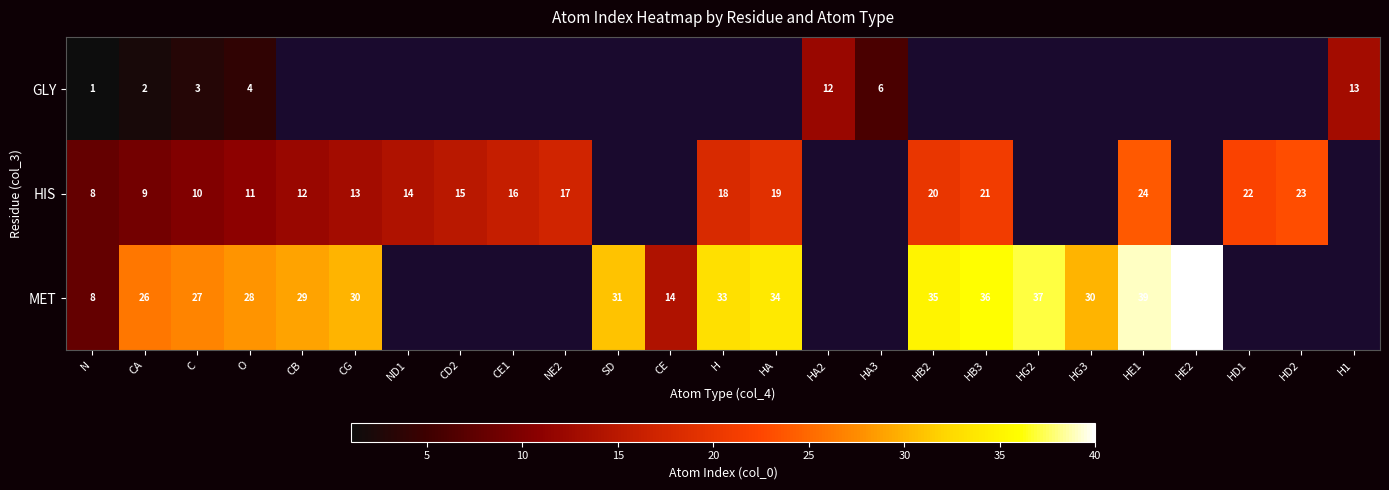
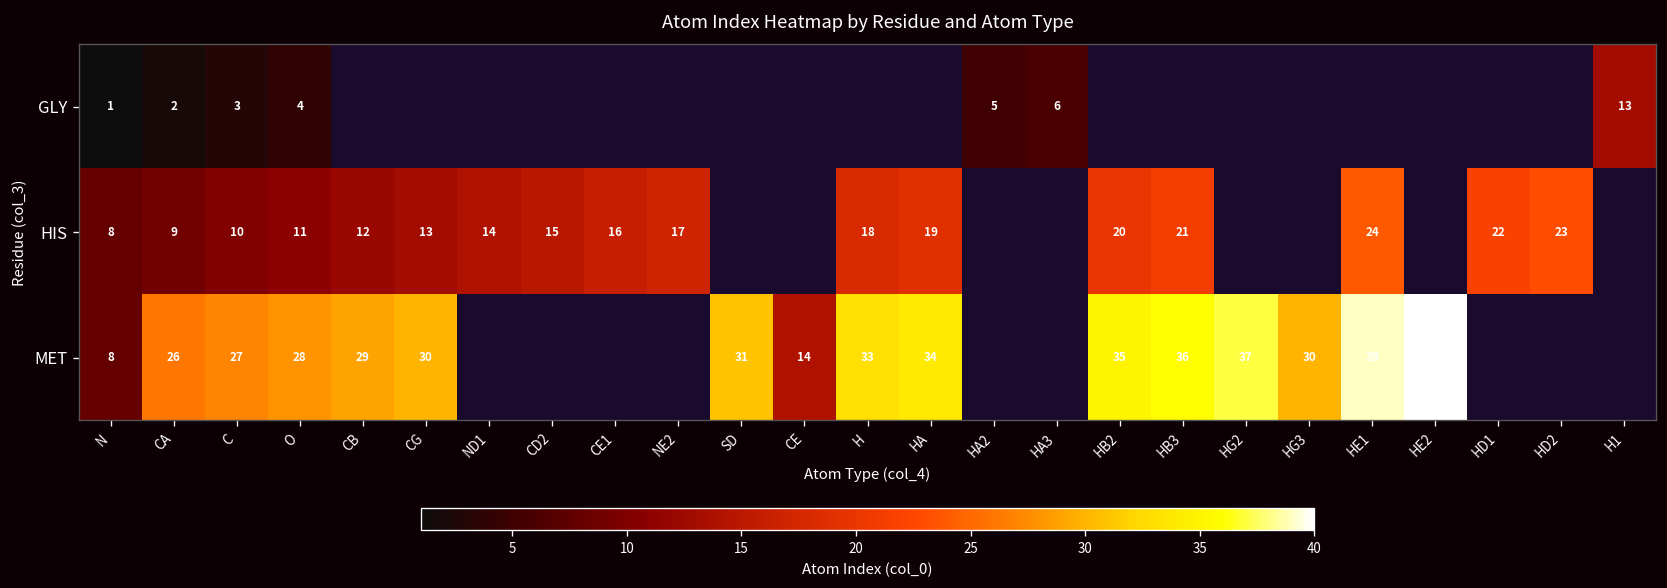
GLY, HA2: 12 -> 5
